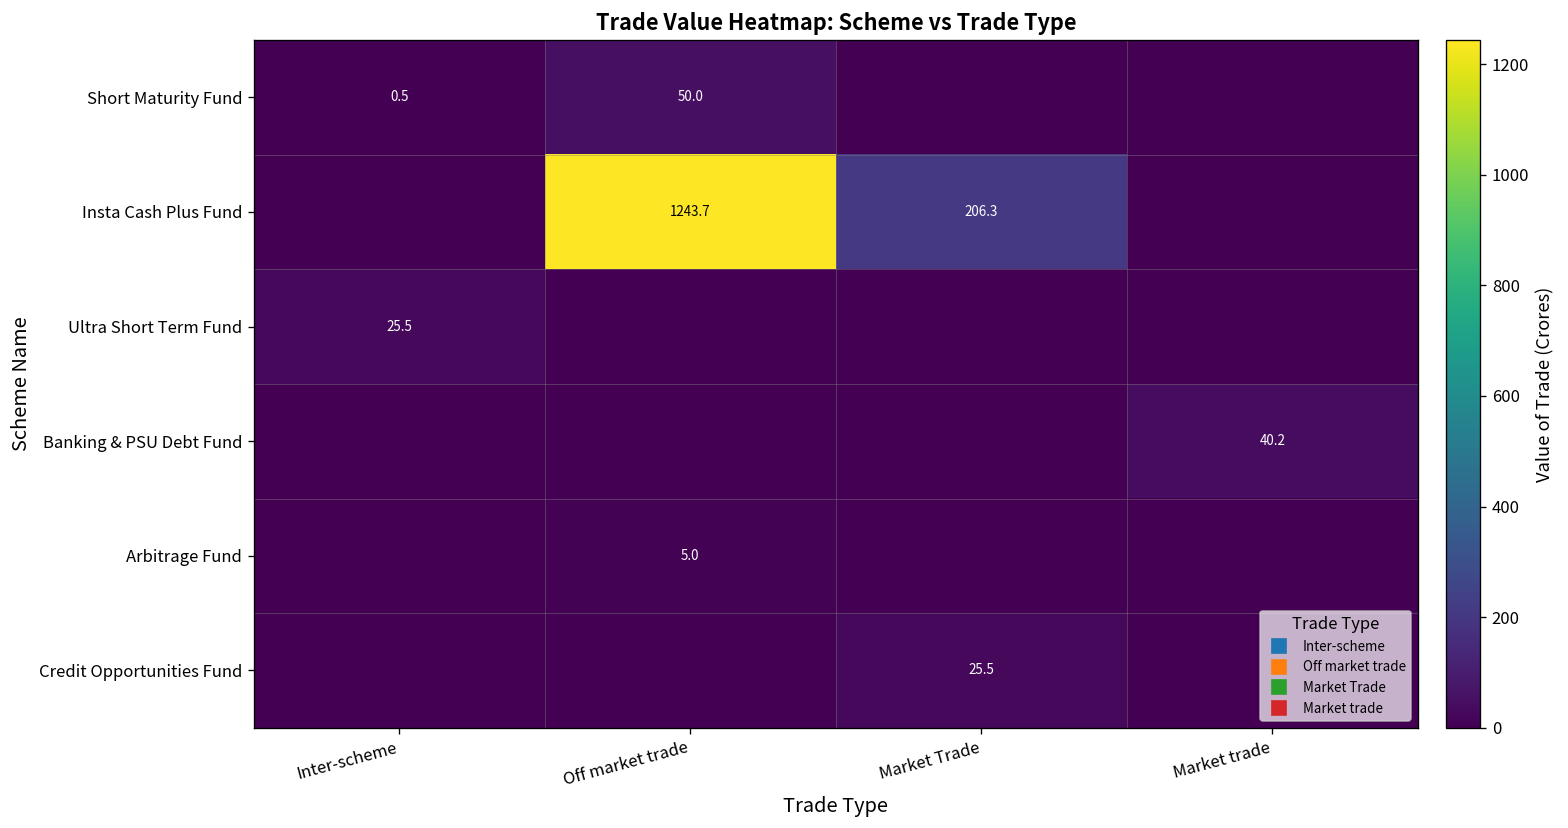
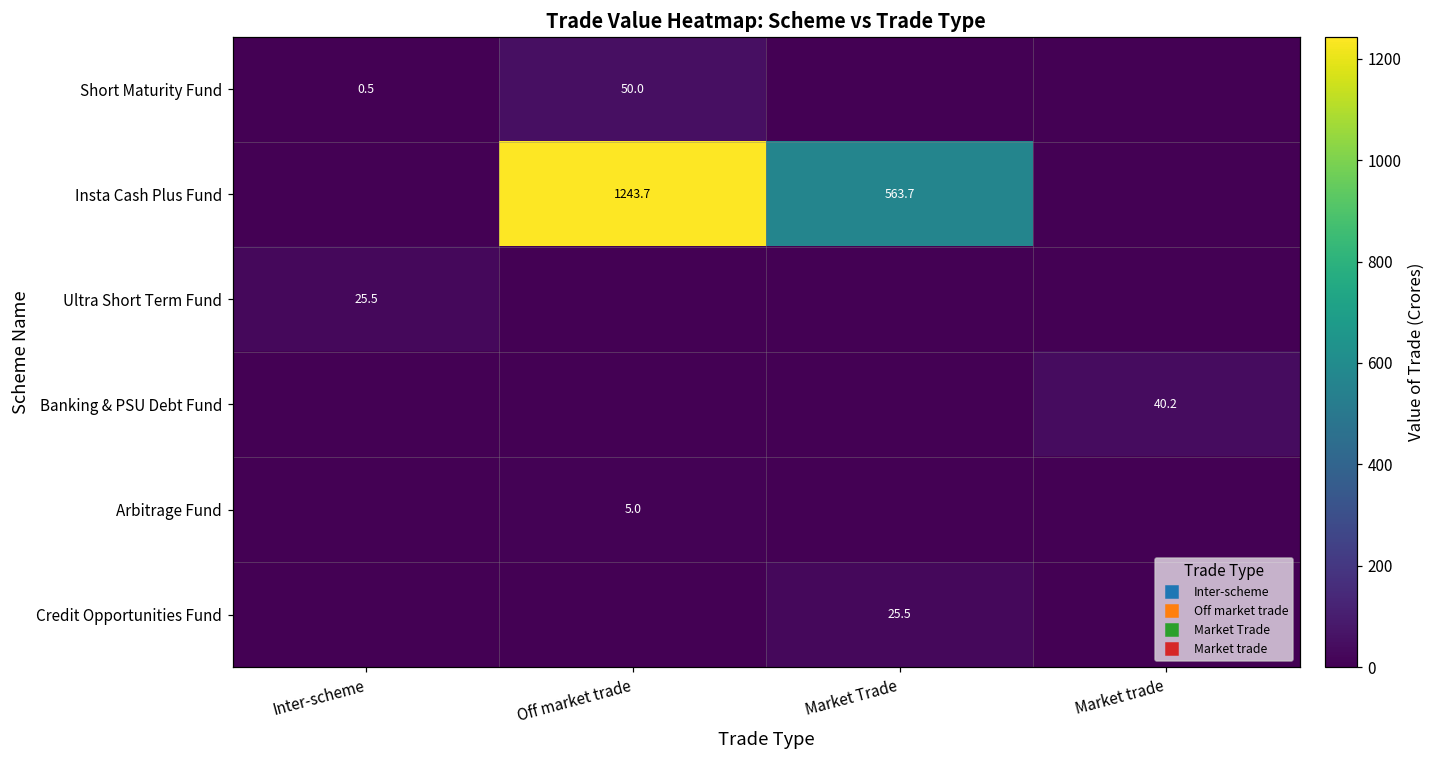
Insta Cash Plus Fund, Market Trade: 206.3 -> 563.7
